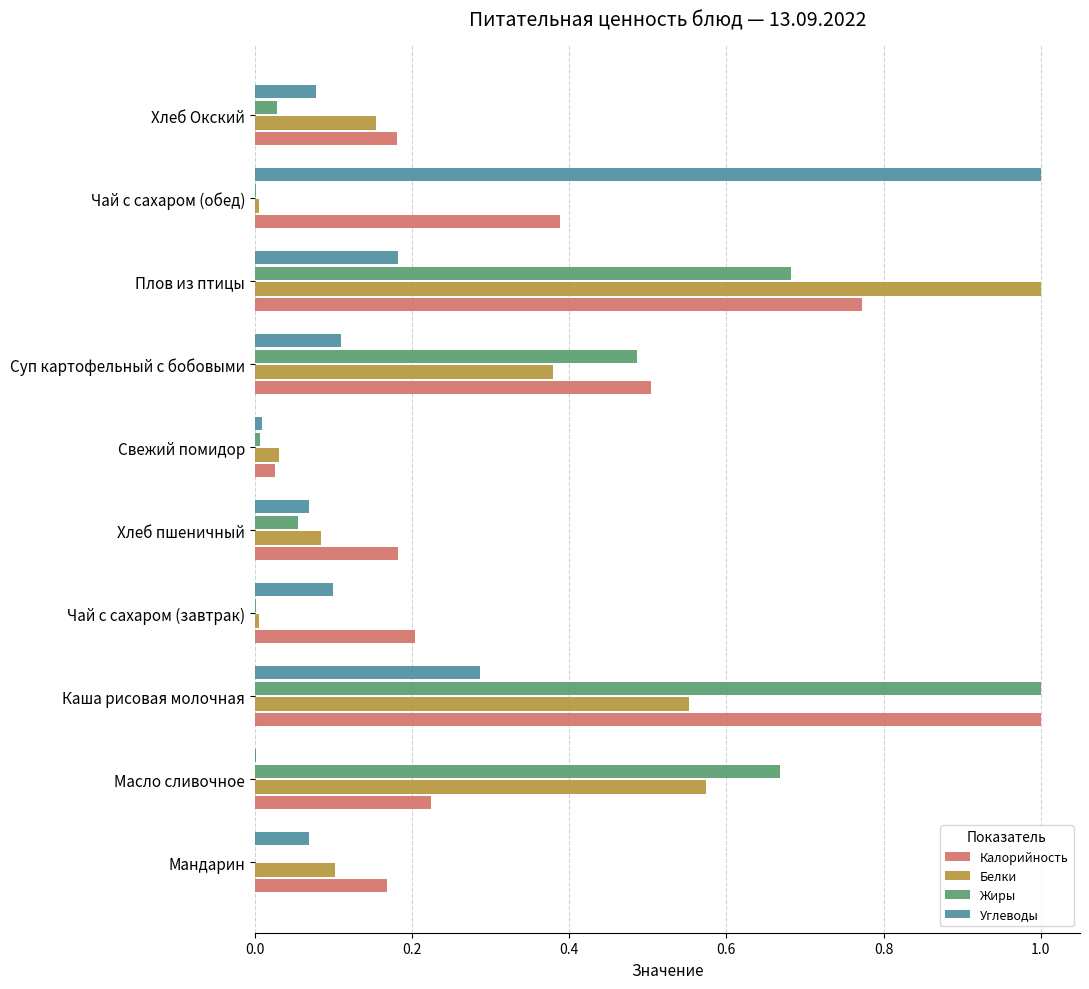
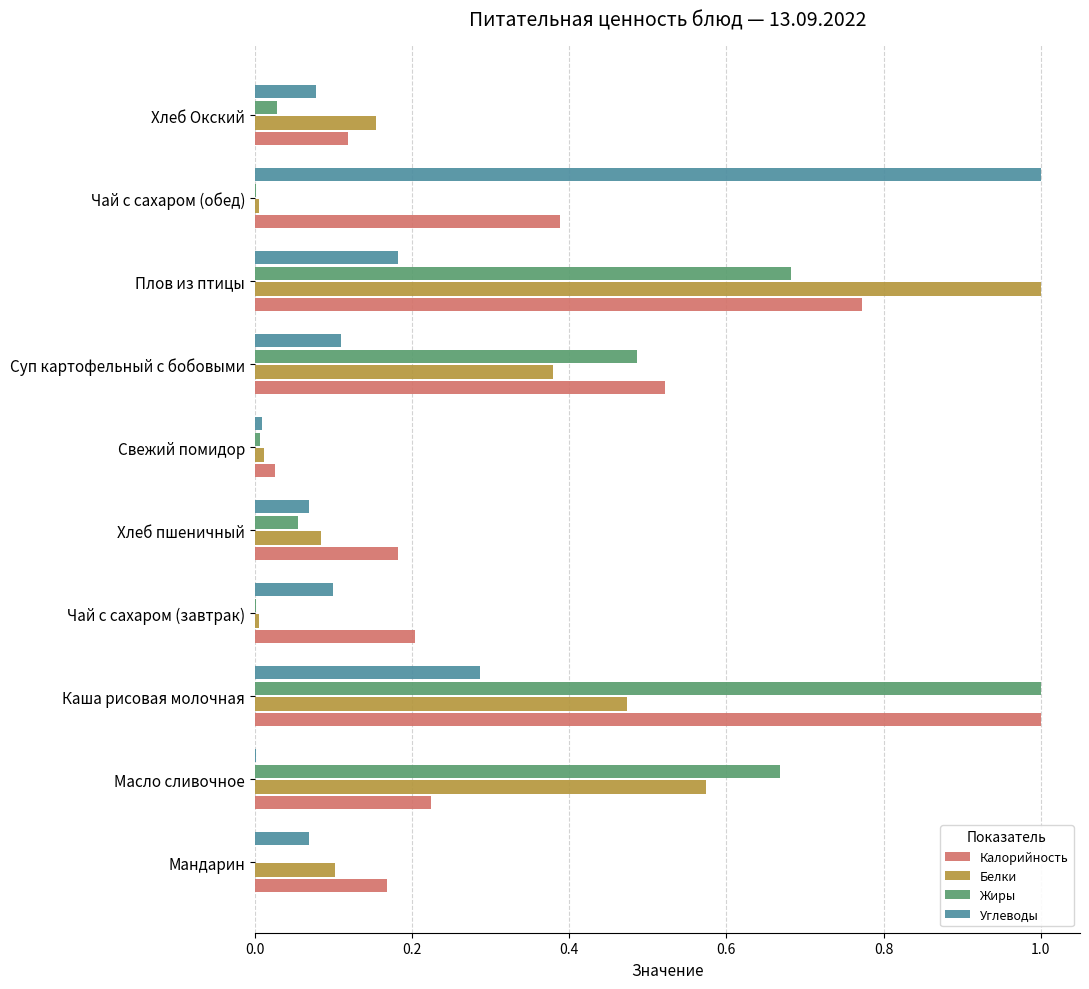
Калорийность, Хлеб Окский: 0.18 -> 0.12
Калорийность, Суп картофельный с бобовыми: 0.50 -> 0.52
Белки, Свежий помидор: 0.03 -> 0.01
Белки, Каша рисовая молочная: 0.55 -> 0.47
